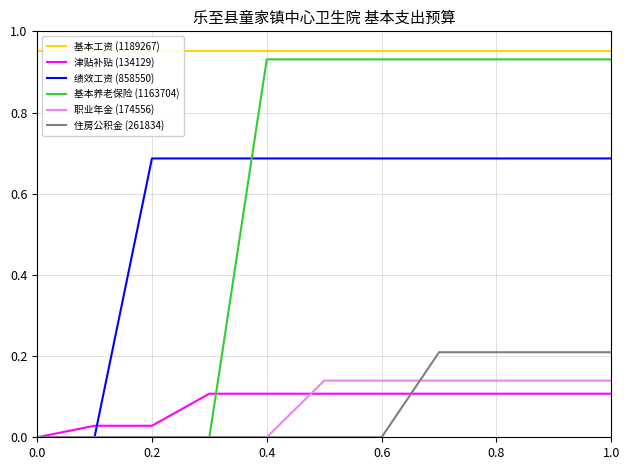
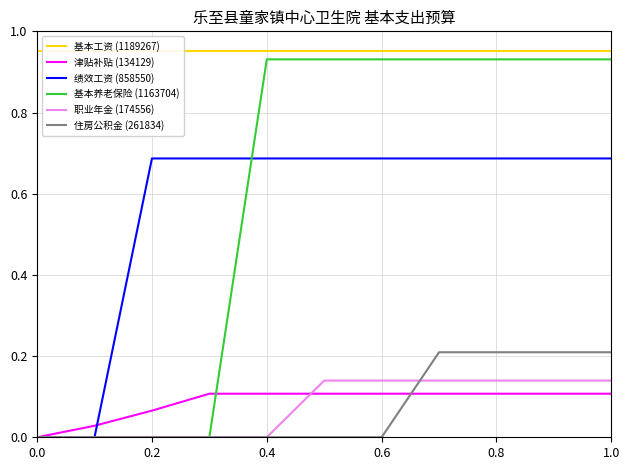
津贴补贴 (134129), 0.2: 0.03 -> 0.07
